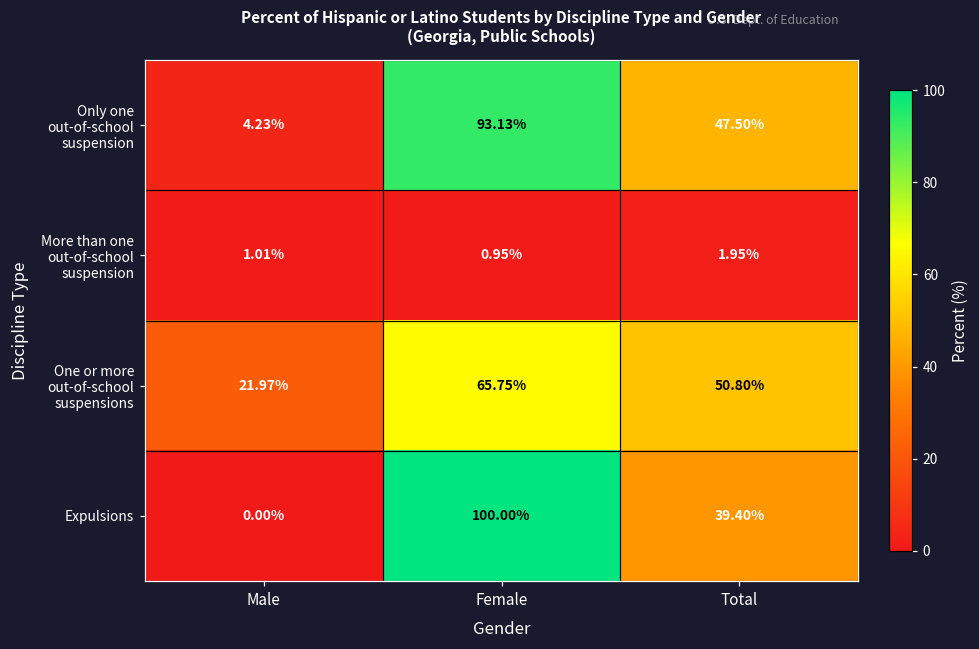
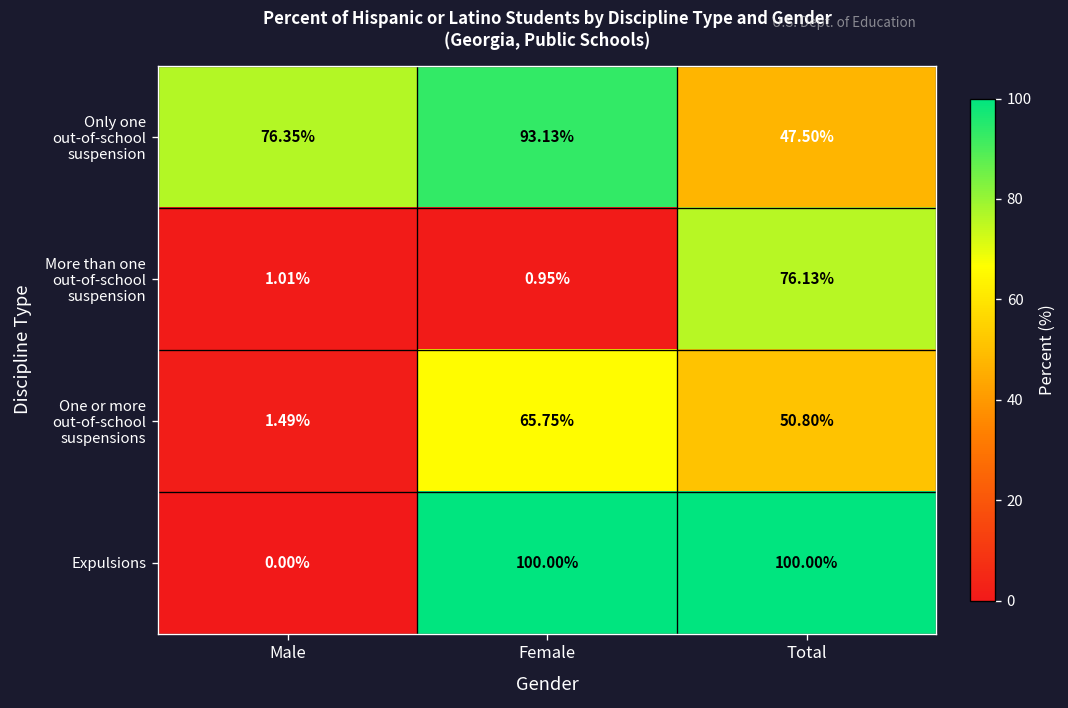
Only one out-of-school suspension, Male: 4.23% -> 76.35%
More than one out-of-school suspension, Total: 1.95% -> 76.13%
One or more out-of-school suspensions, Male: 21.97% -> 1.49%
Expulsions, Total: 39.40% -> 100.00%
